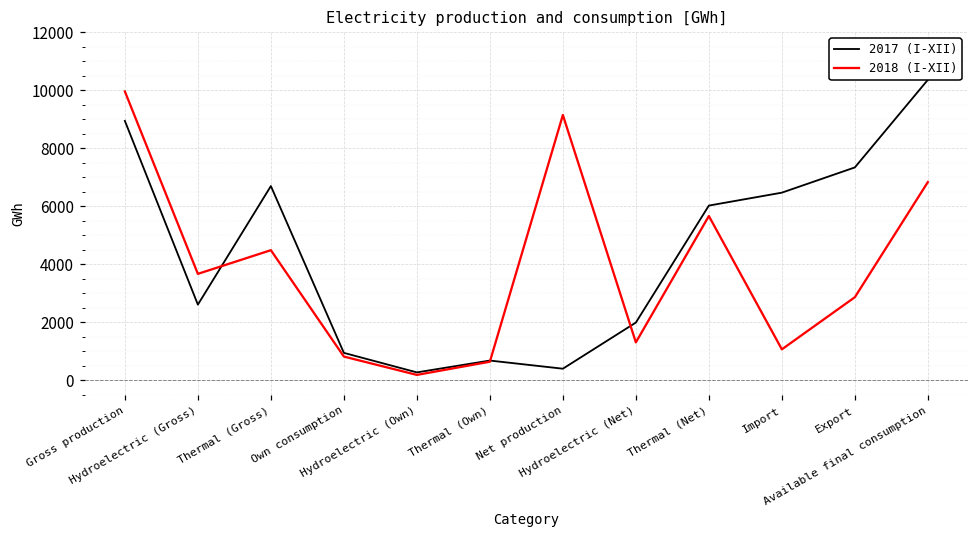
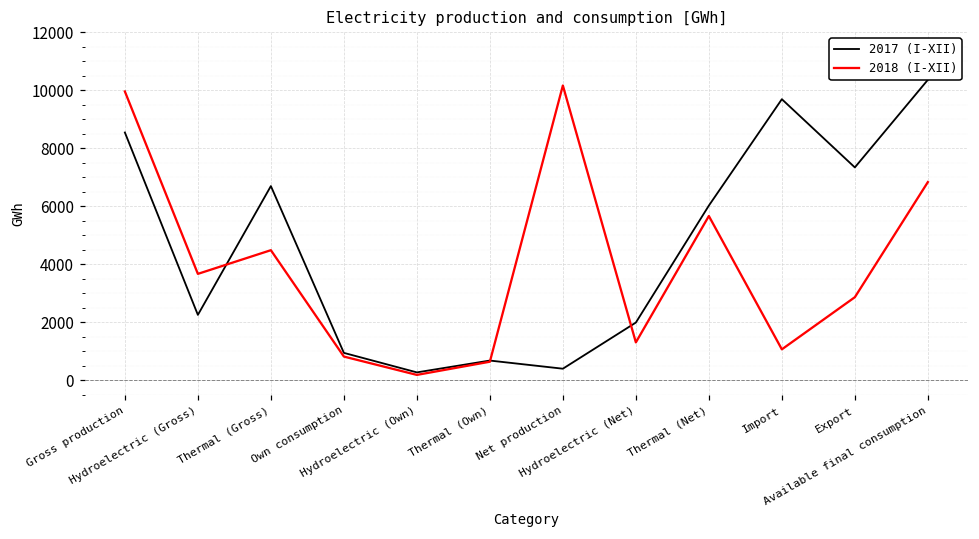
2017 (I-XII), Gross production: 8900 -> 8500
2017 (I-XII), Hydroelectric (Gross): 2600 -> 2200
2018 (I-XII), Net production: 9100 -> 10200
2017 (I-XII), Import: 6500 -> 9700
